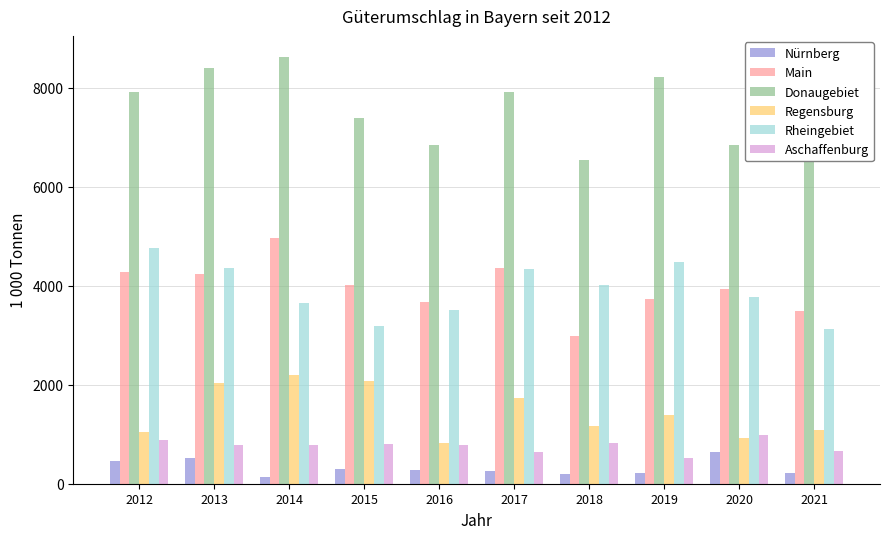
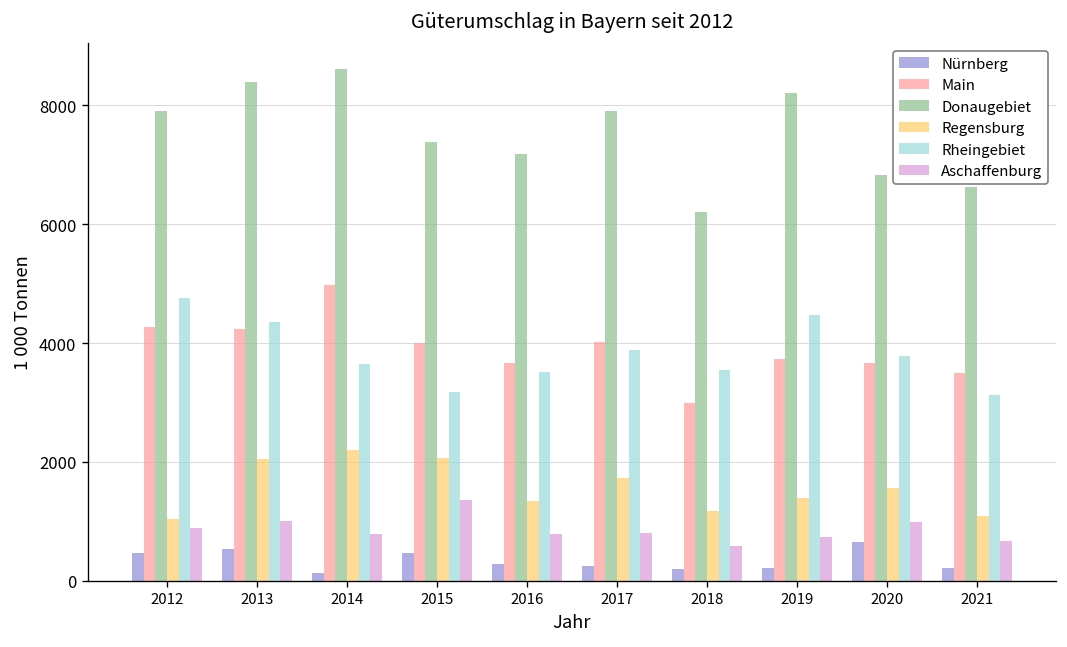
Aschaffenburg, 2013: 800 -> 1000
Nürnberg, 2015: 300 -> 500
Aschaffenburg, 2015: 800 -> 1400
Donaugebiet, 2016: 6800 -> 7200
Regensburg, 2016: 800 -> 1300
Main, 2017: 4400 -> 4000
Rheingebiet, 2017: 4300 -> 3900
Aschaffenburg, 2017: 600 -> 800
Donaugebiet, 2018: 6500 -> 6200
Rheingebiet, 2018: 4000 -> 3500
Aschaffenburg, 2018: 800 -> 600
Aschaffenburg, 2019: 500 -> 700
Main, 2020: 3900 -> 3700
Regensburg, 2020: 900 -> 1600
